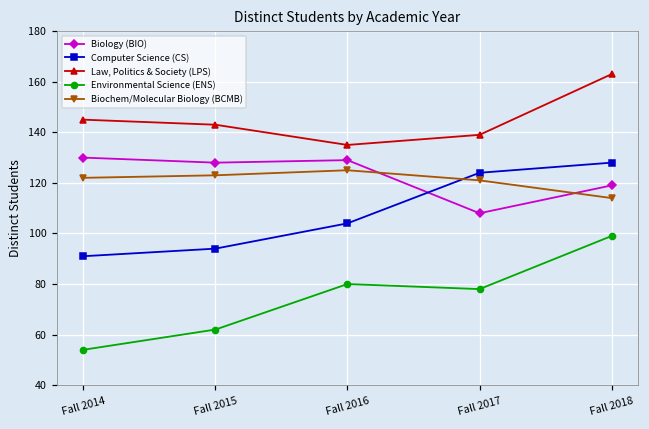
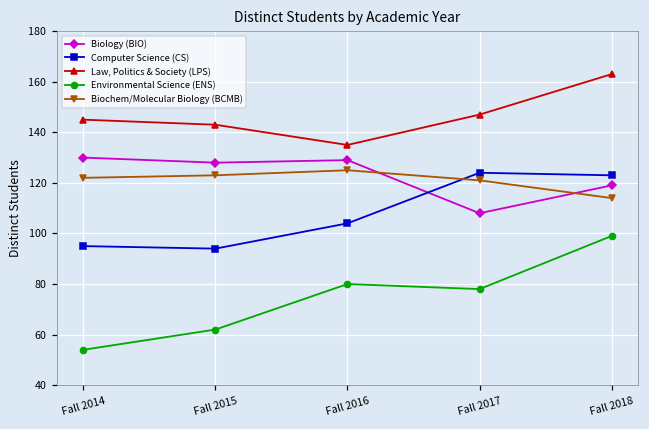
Computer Science (CS), Fall 2014: 91 -> 95
Law, Politics & Society (LPS), Fall 2017: 139 -> 147
Computer Science (CS), Fall 2018: 128 -> 123
